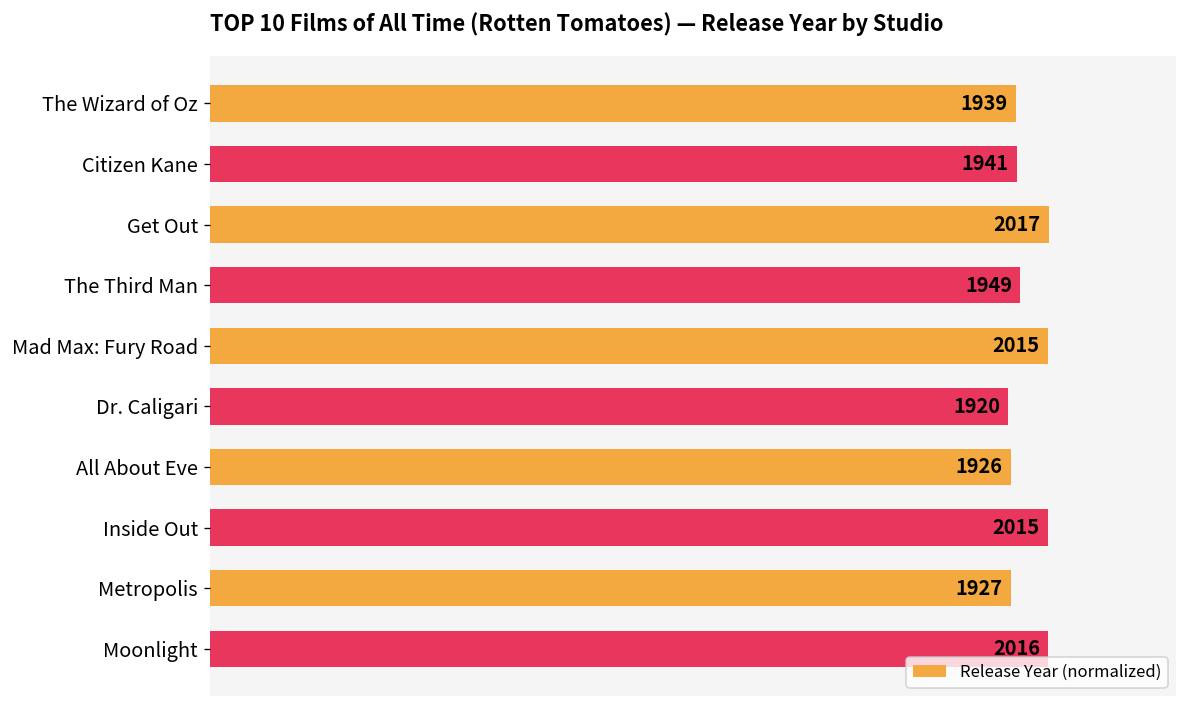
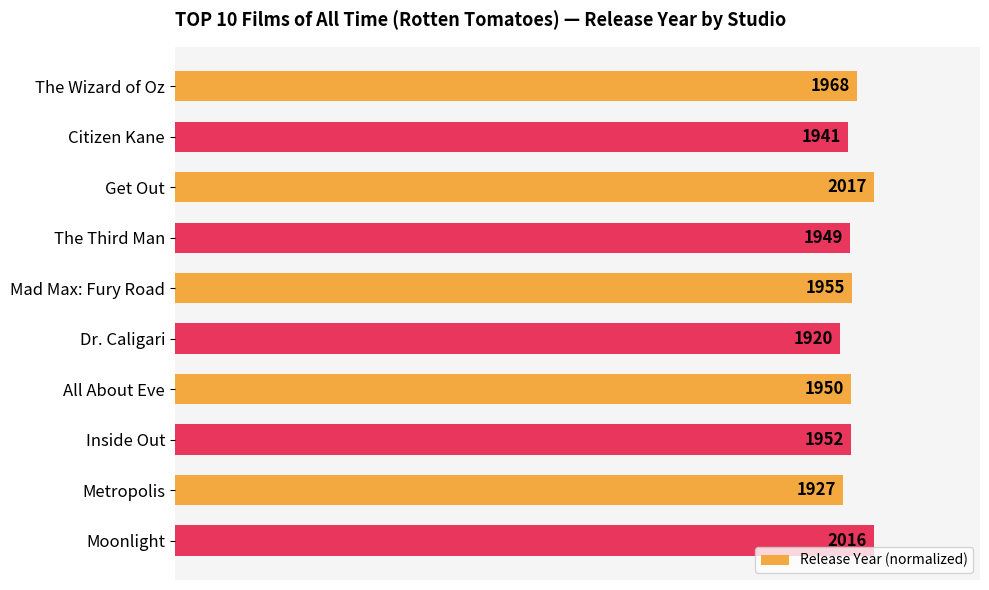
The Wizard of Oz: 1939 -> 1968
Mad Max: Fury Road: 2015 -> 1955
All About Eve: 1926 -> 1950
Inside Out: 2015 -> 1952
